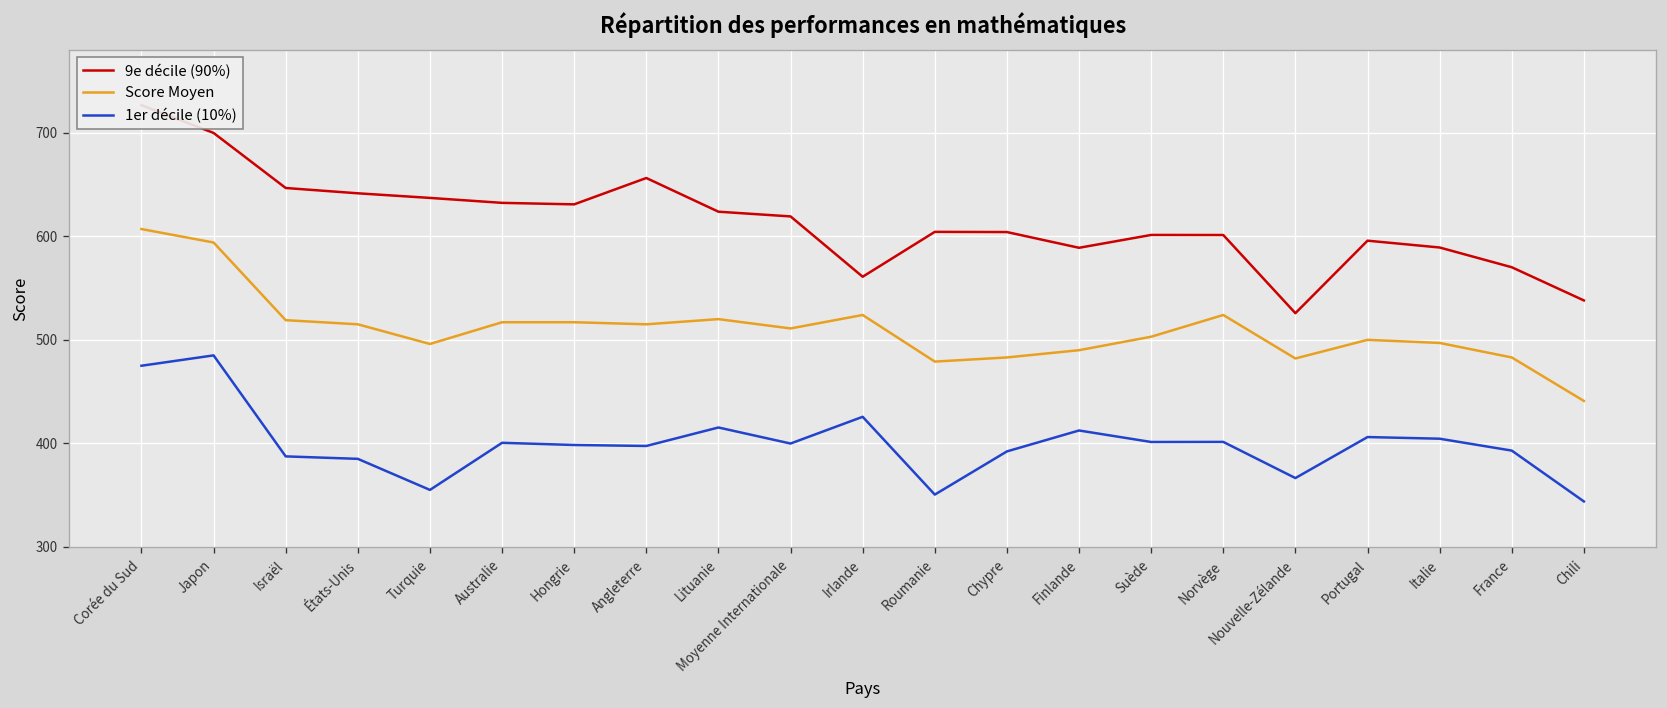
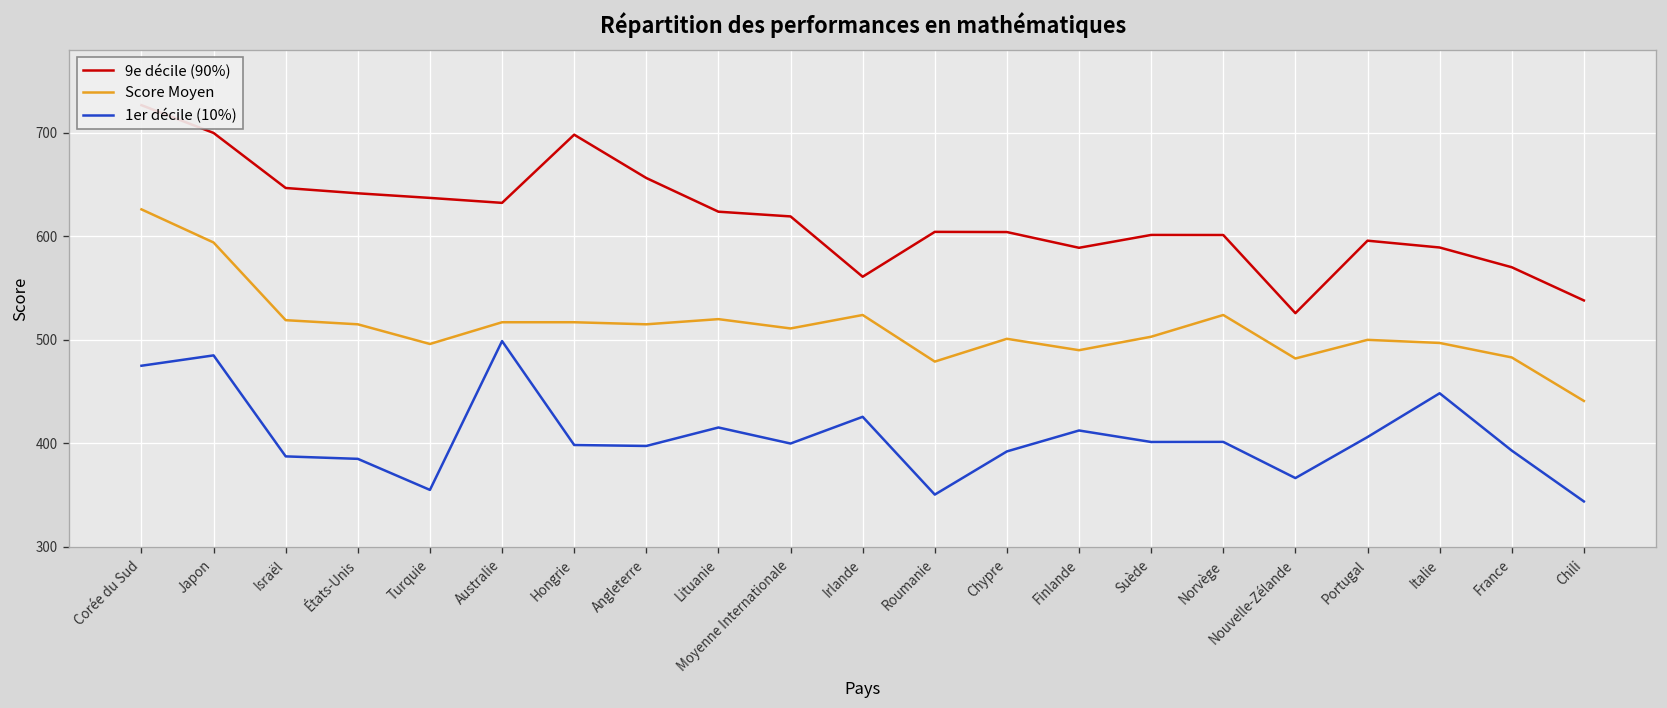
Score Moyen, Corée du Sud: 610 -> 630
1er décile (10%), Australie: 400 -> 500
9e décile (90%), Hongrie: 630 -> 700
Score Moyen, Chypre: 480 -> 500
1er décile (10%), Italie: 400 -> 450
